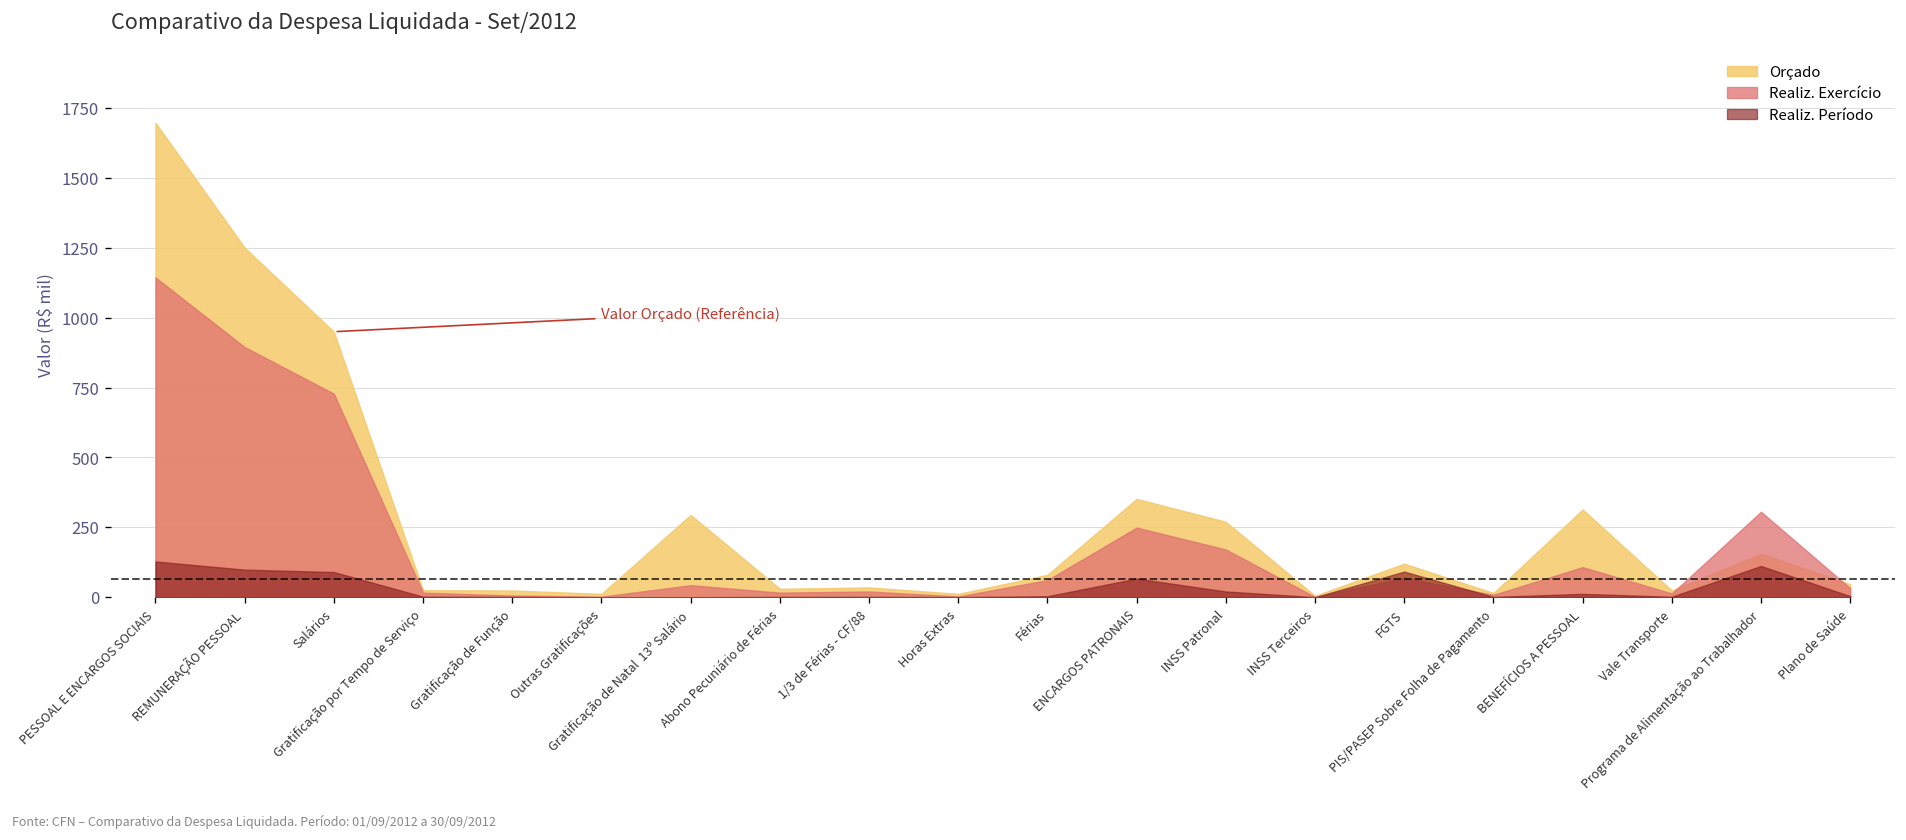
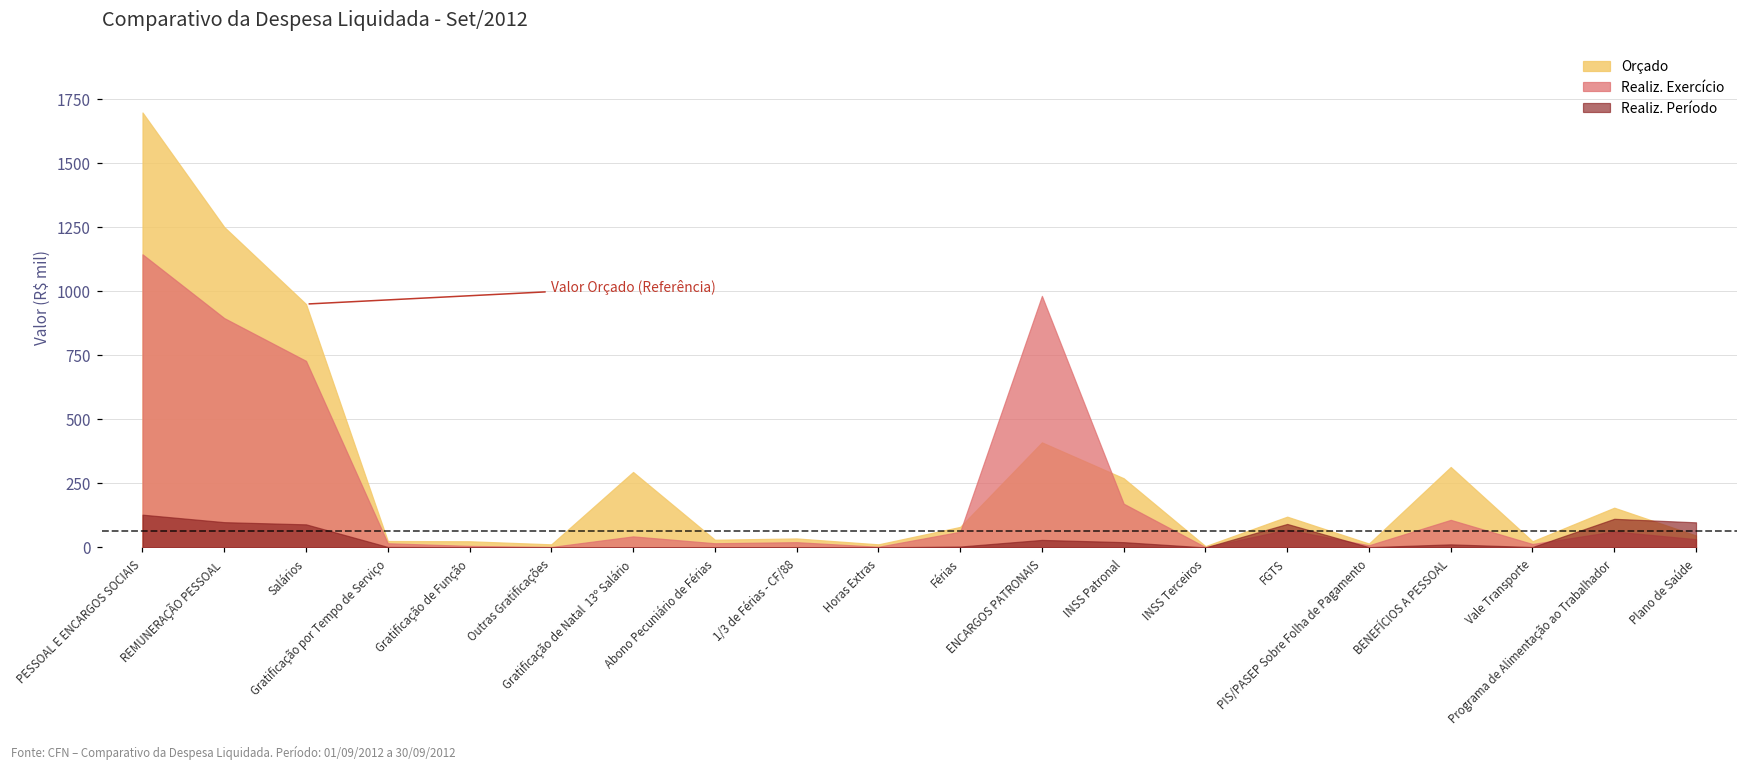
Orçado, ENCARGOS PATRONAIS: 350 -> 410
Realiz. Exercício, ENCARGOS PATRONAIS: 250 -> 980
Realiz. Período, ENCARGOS PATRONAIS: 70 -> 30
Realiz. Exercício, Programa de Alimentação ao Trabalhador: 310 -> 60
Realiz. Período, Plano de Saúde: 0 -> 100
